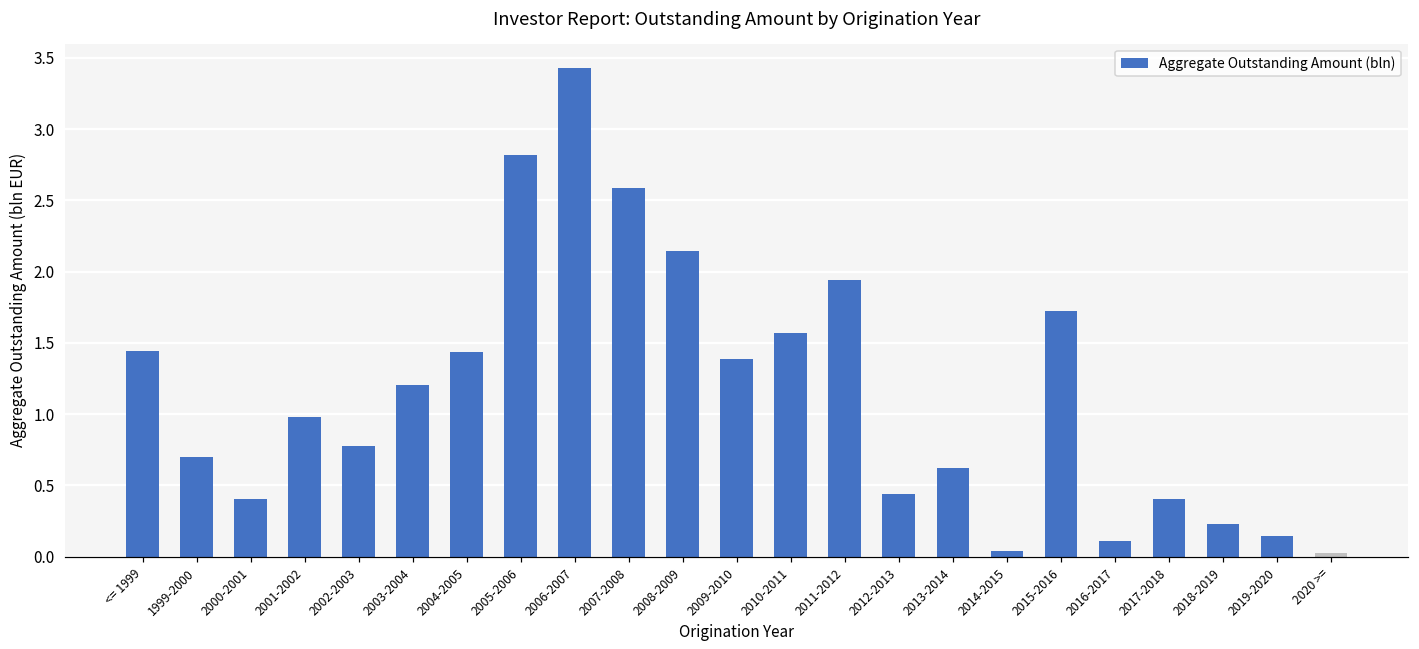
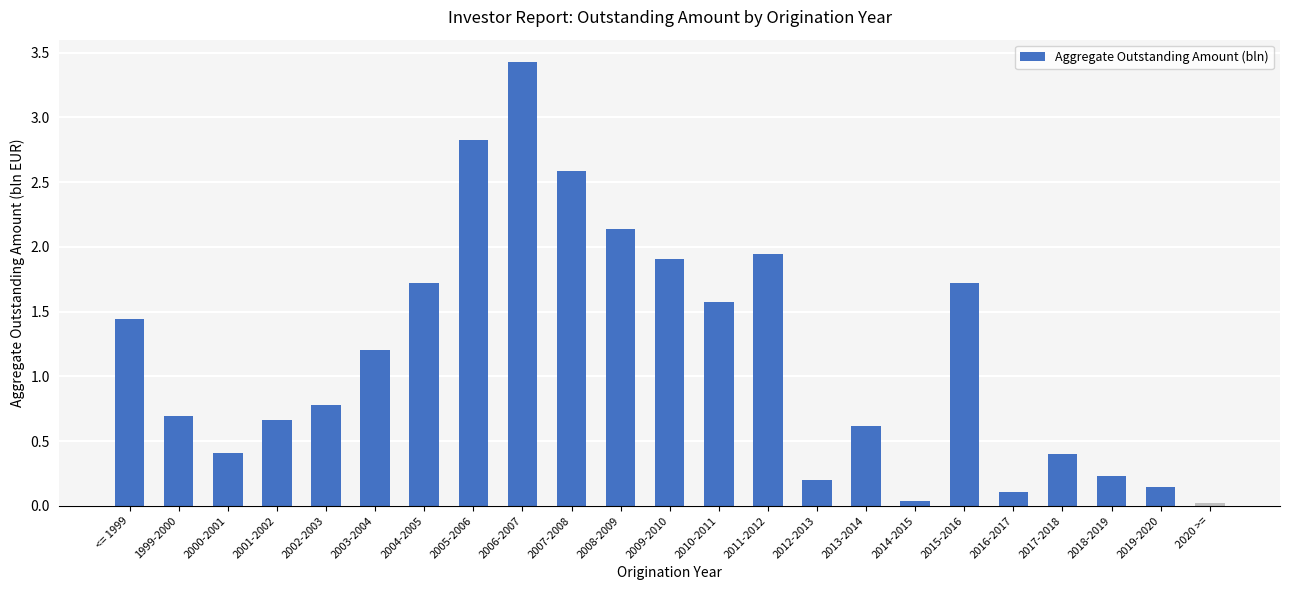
2001-2002: 0.98 -> 0.66
2004-2005: 1.43 -> 1.72
2009-2010: 1.39 -> 1.90
2012-2013: 0.44 -> 0.20
